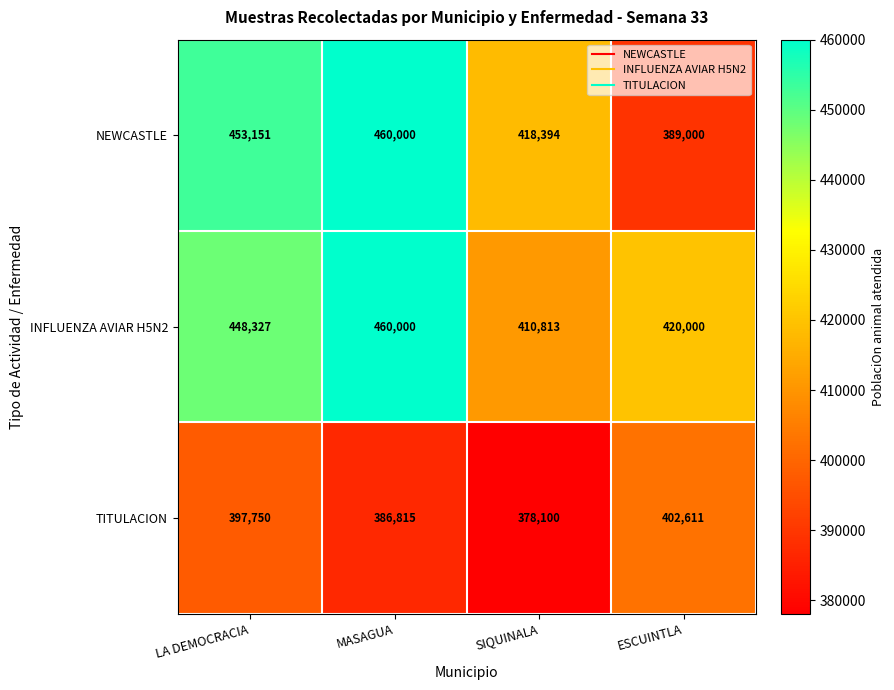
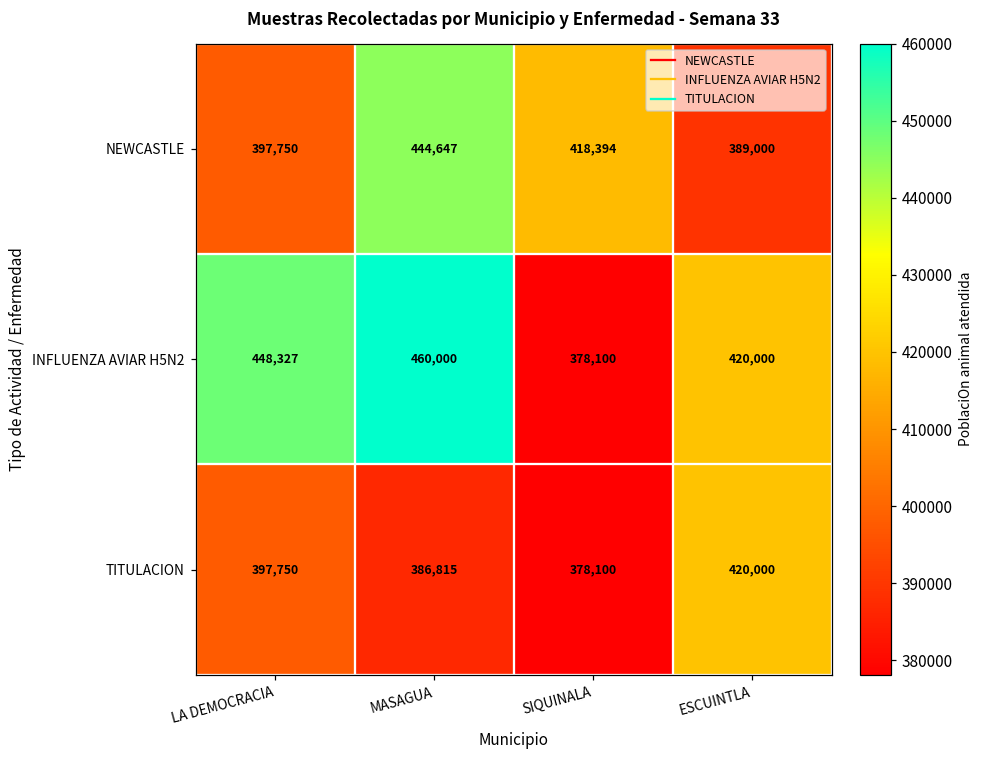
NEWCASTLE, LA DEMOCRACIA: 453,151 -> 397,750
NEWCASTLE, MASAGUA: 460,000 -> 444,647
INFLUENZA AVIAR H5N2, SIQUINALA: 410,813 -> 378,100
TITULACION, ESCUINTLA: 402,611 -> 420,000
